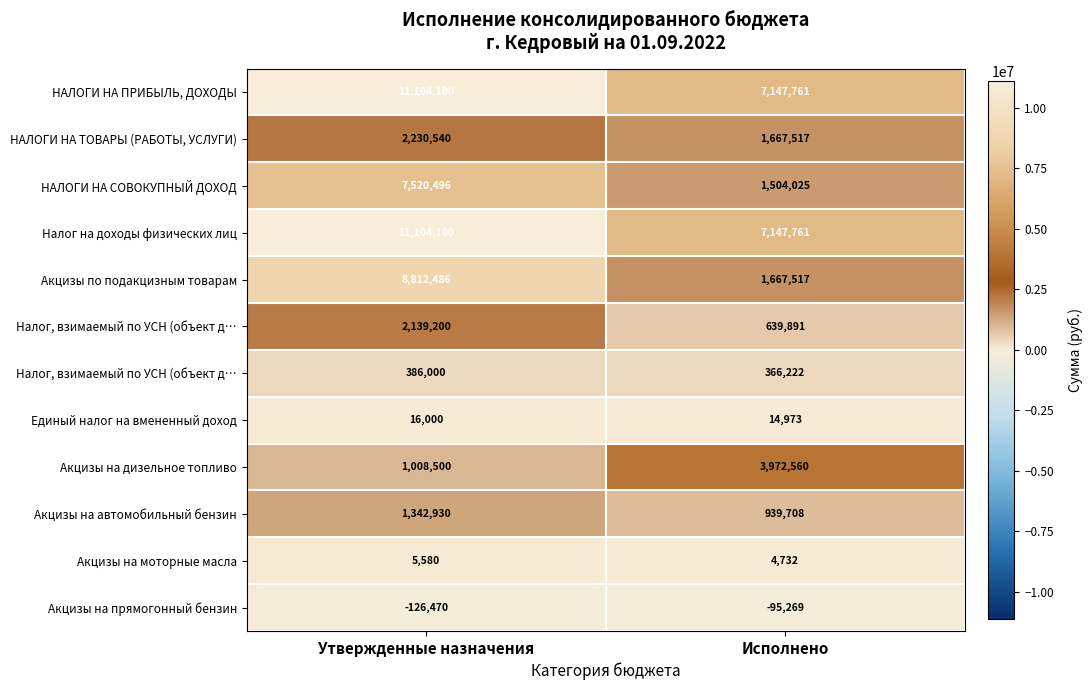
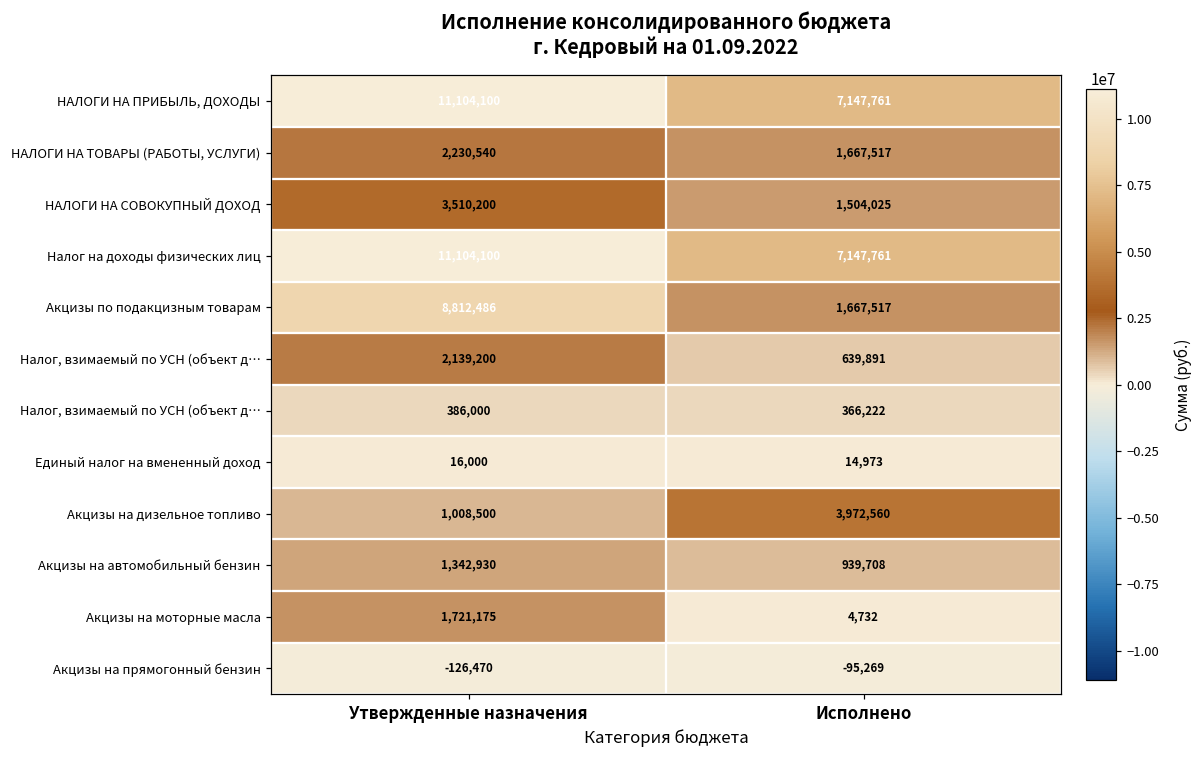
НАЛОГИ НА СОВОКУПНЫЙ ДОХОД, Утвержденные назначения: 7,520,496 -> 3,510,200
Акцизы на моторные масла, Утвержденные назначения: 5,580 -> 1,721,175
